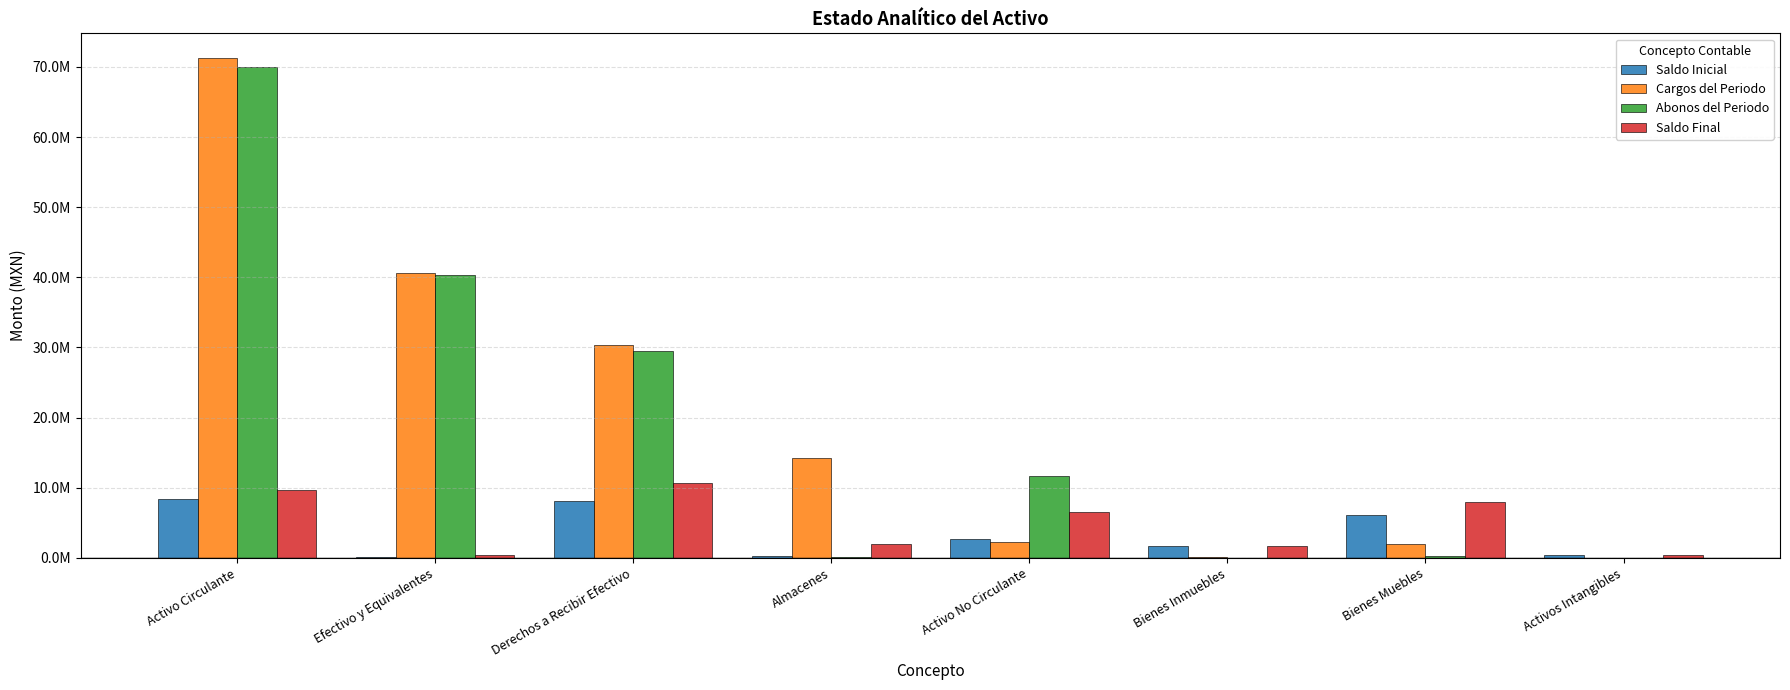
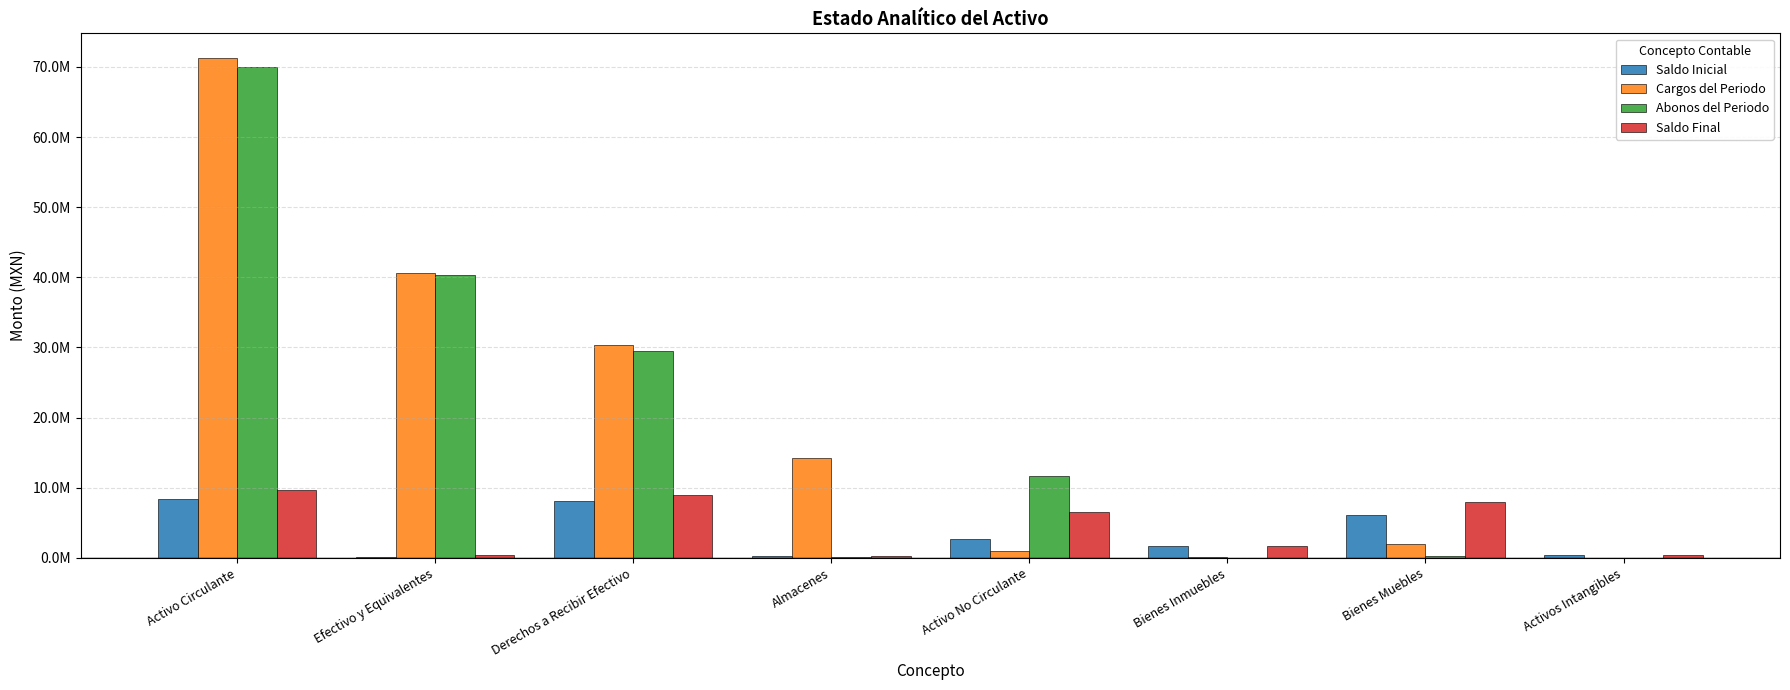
Saldo Final, Derechos a Recibir Efectivo: 11000000 -> 9000000
Saldo Final, Almacenes: 2000000 -> 0
Cargos del Periodo, Activo No Circulante: 2000000 -> 1000000
